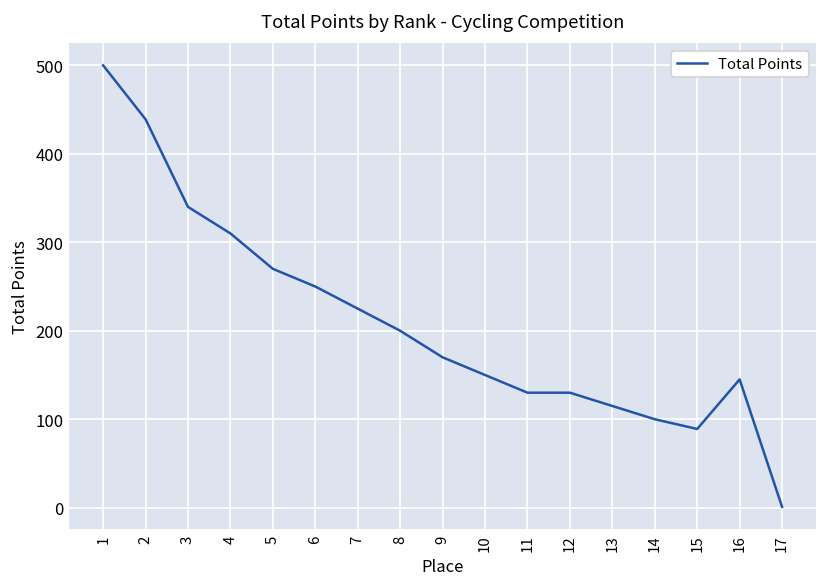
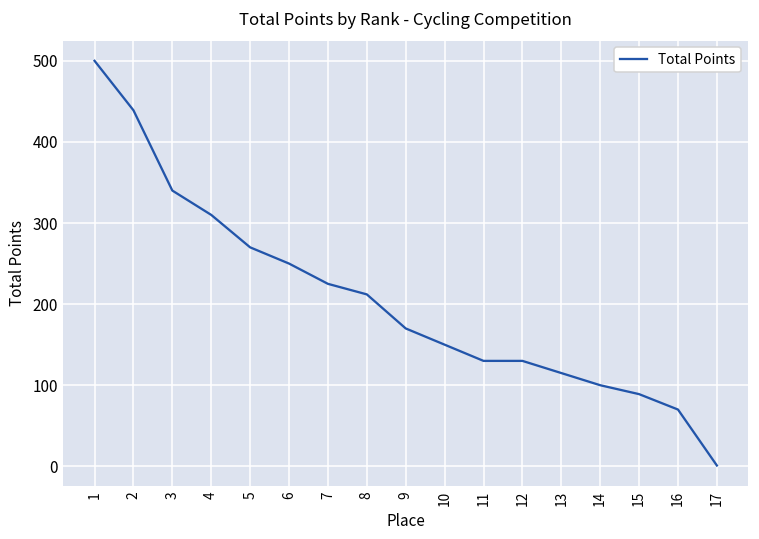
8: 200 -> 210
16: 150 -> 70
